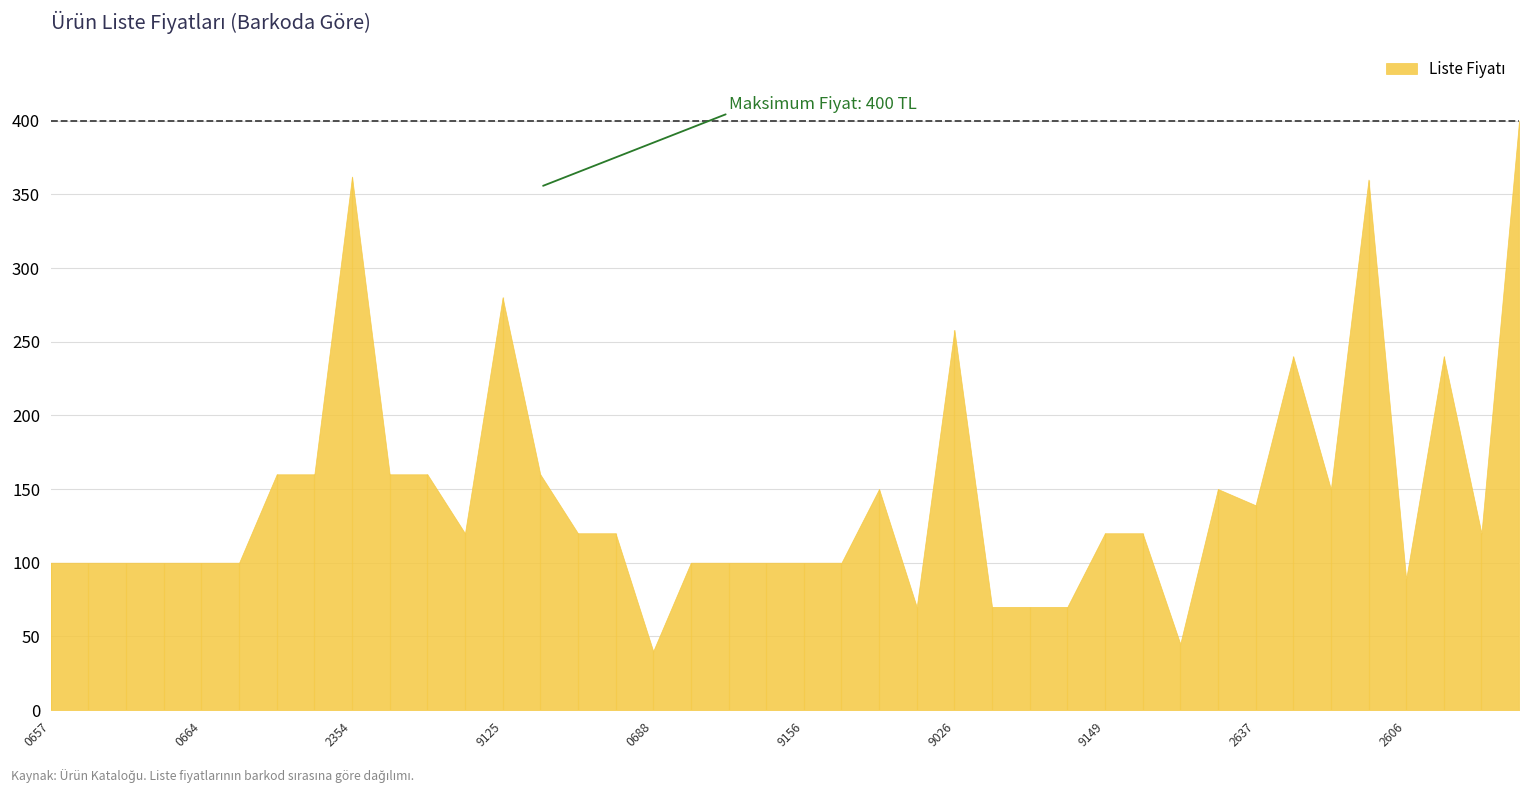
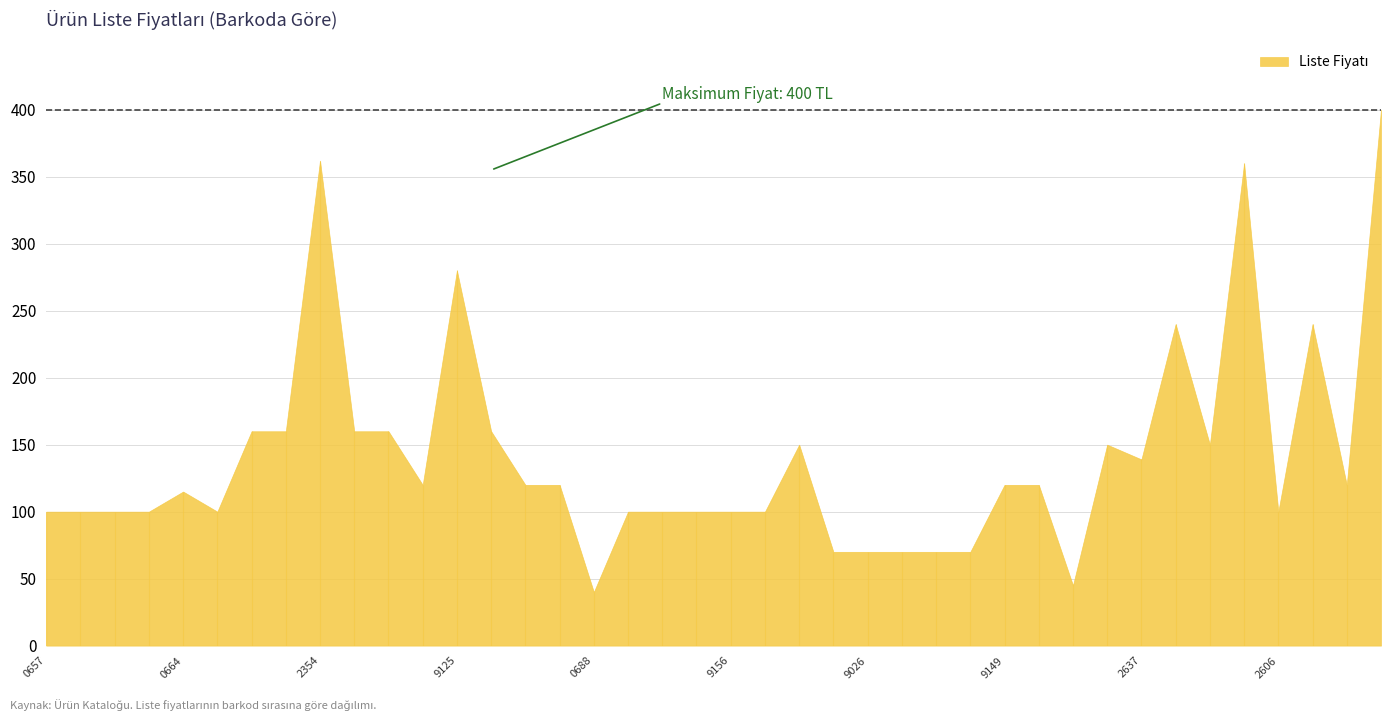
0664: 100 -> 115
9026: 258 -> 70
2606: 89 -> 100
